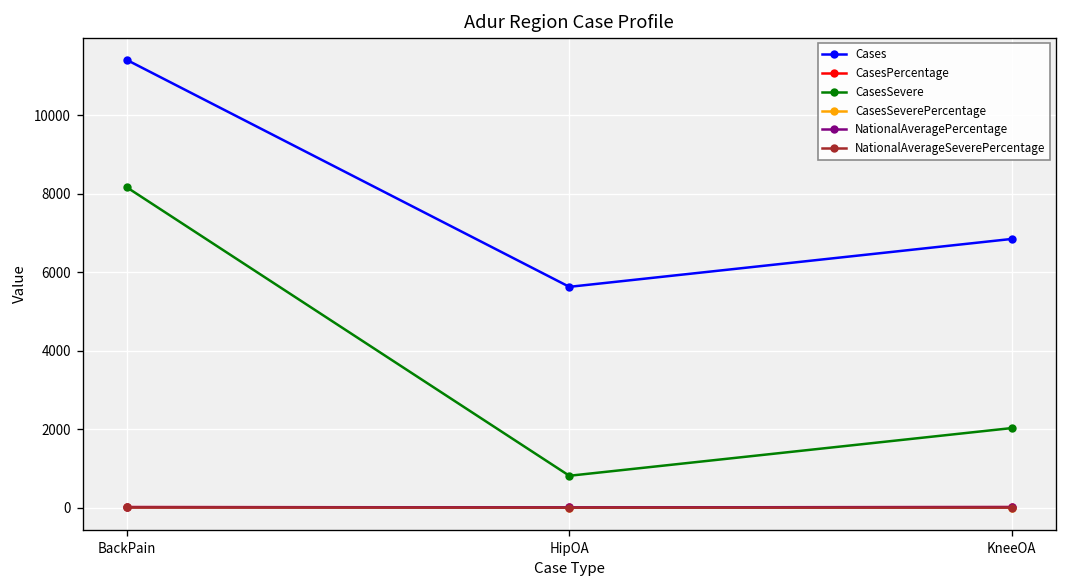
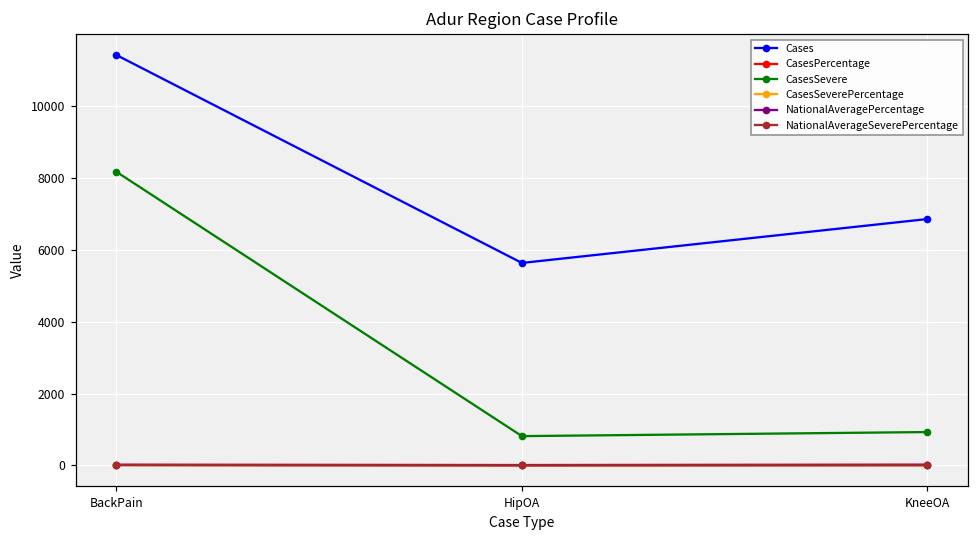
CasesSevere, KneeOA: 2000 -> 900
